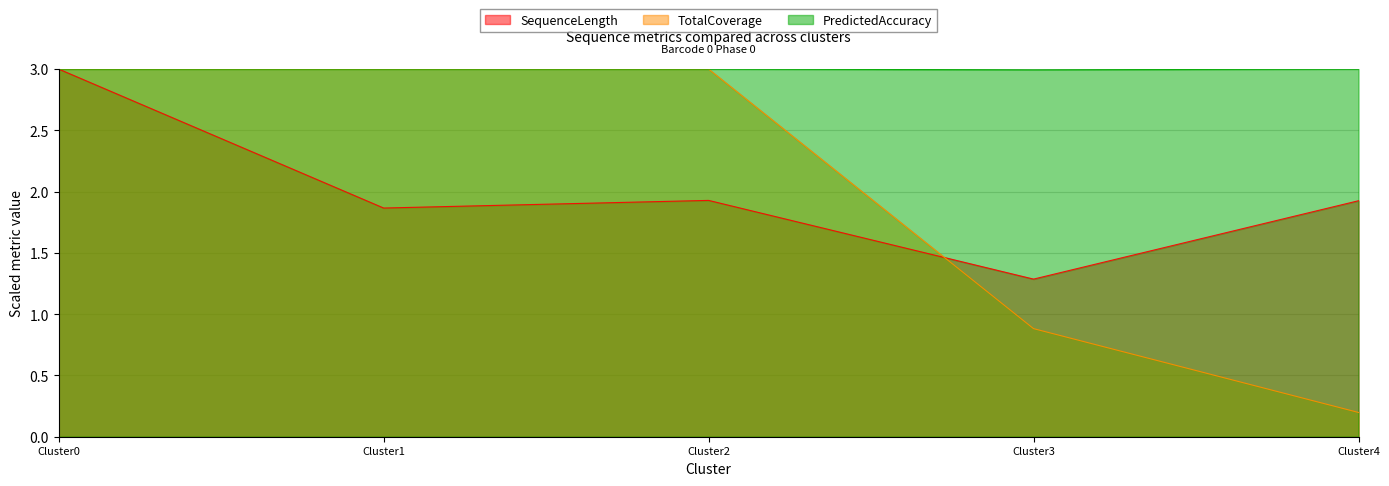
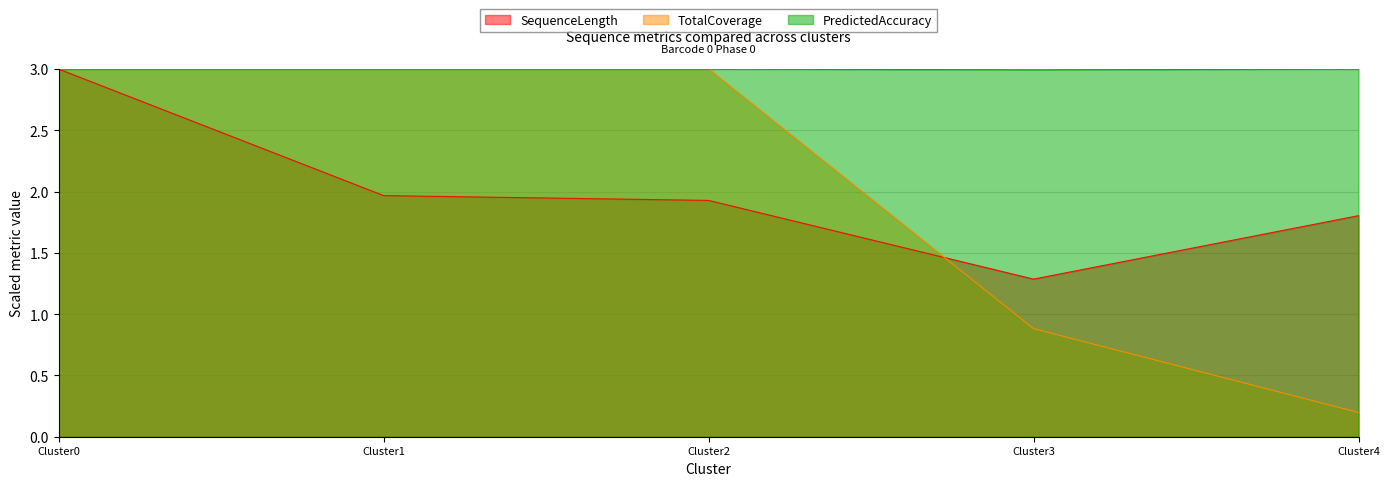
SequenceLength, Cluster1: 1.87 -> 1.97
SequenceLength, Cluster4: 1.93 -> 1.80
